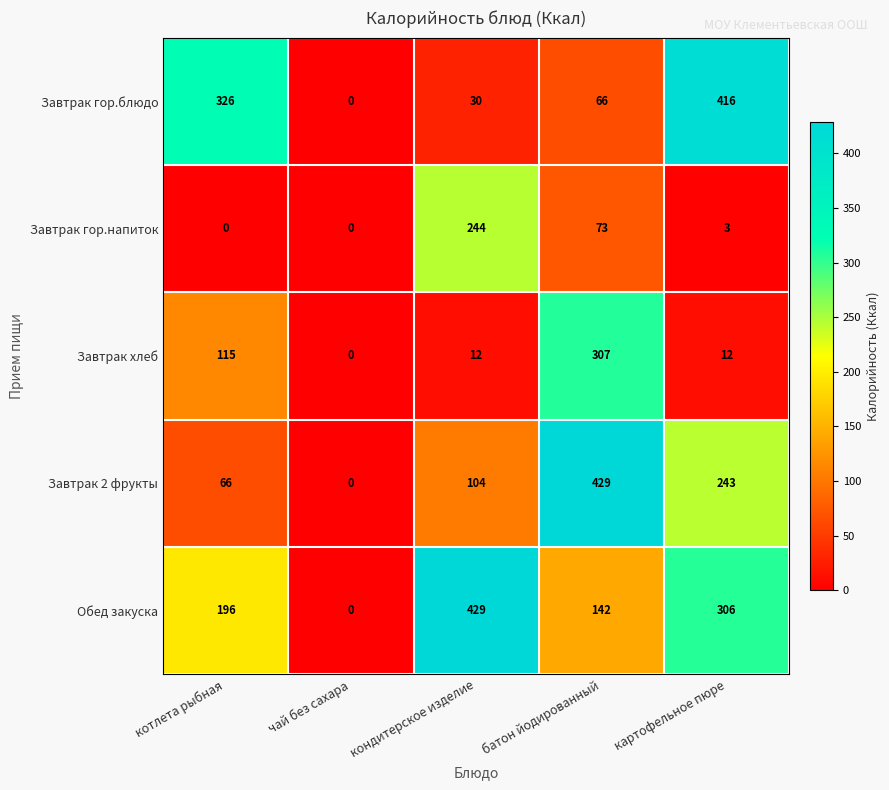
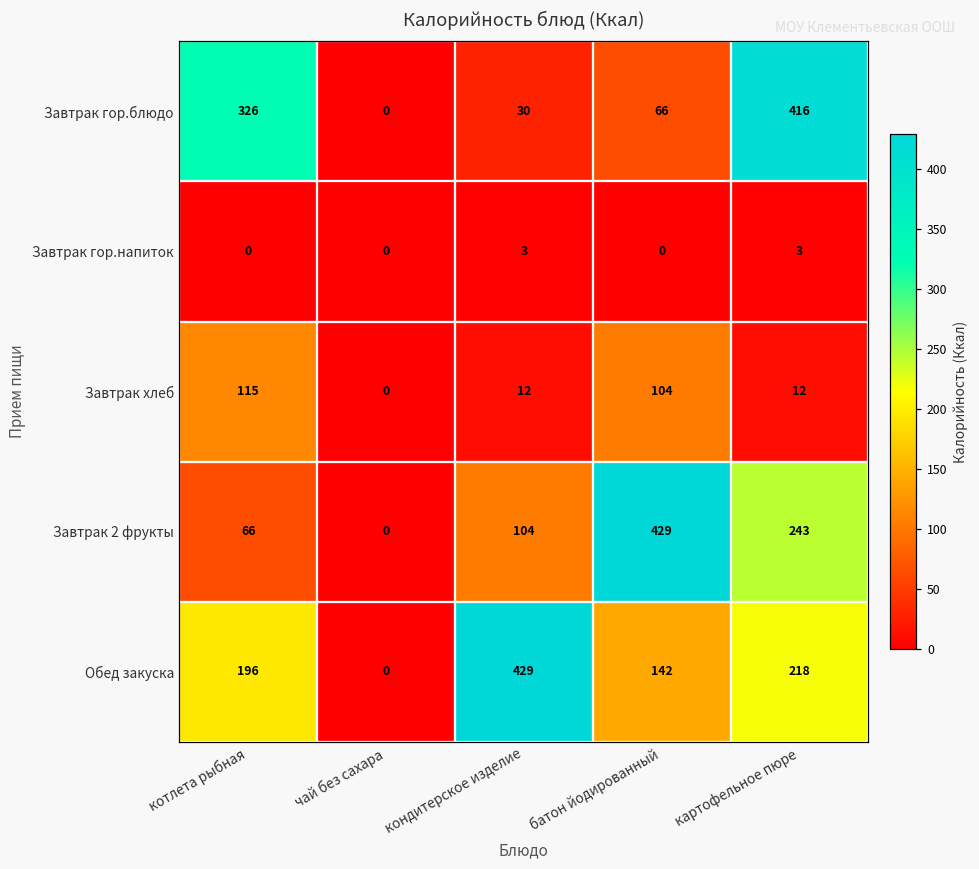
Завтрак гор.напиток, кондитерское изделие: 244 -> 3
Завтрак гор.напиток, батон йодированный: 73 -> 0
Завтрак хлеб, батон йодированный: 307 -> 104
Обед закуска, картофельное пюре: 306 -> 218
